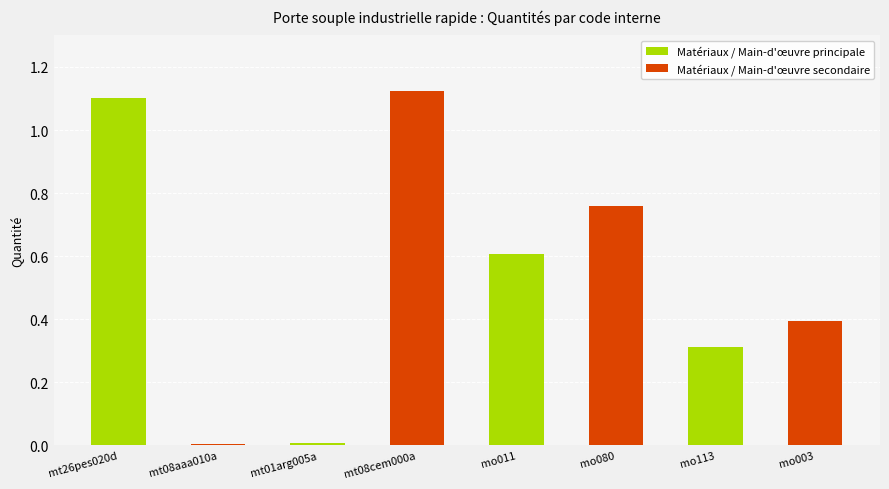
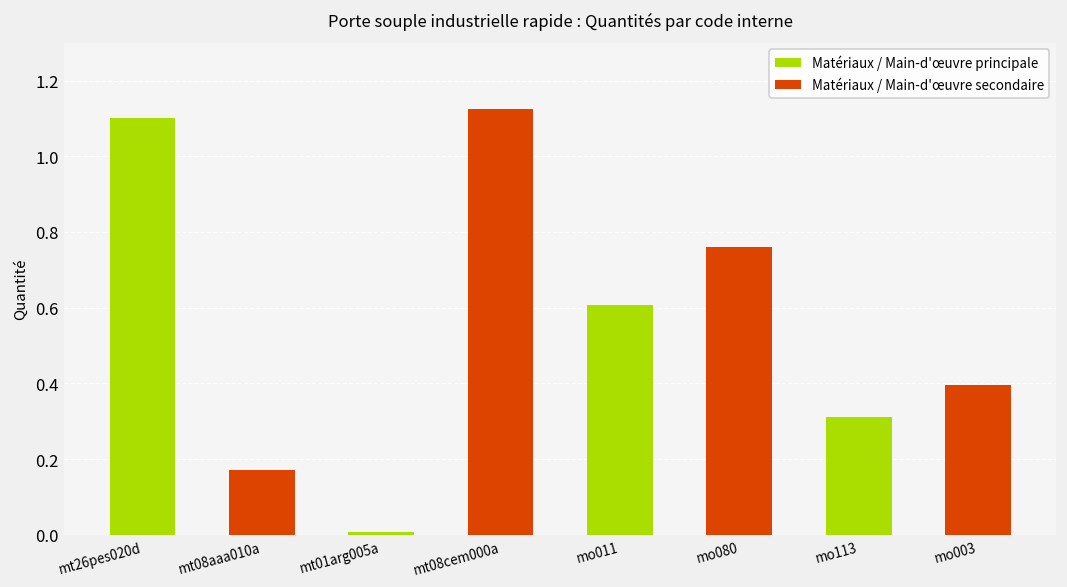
Matériaux / Main-d'œuvre secondaire, mt08aaa010a: 0.01 -> 0.17
